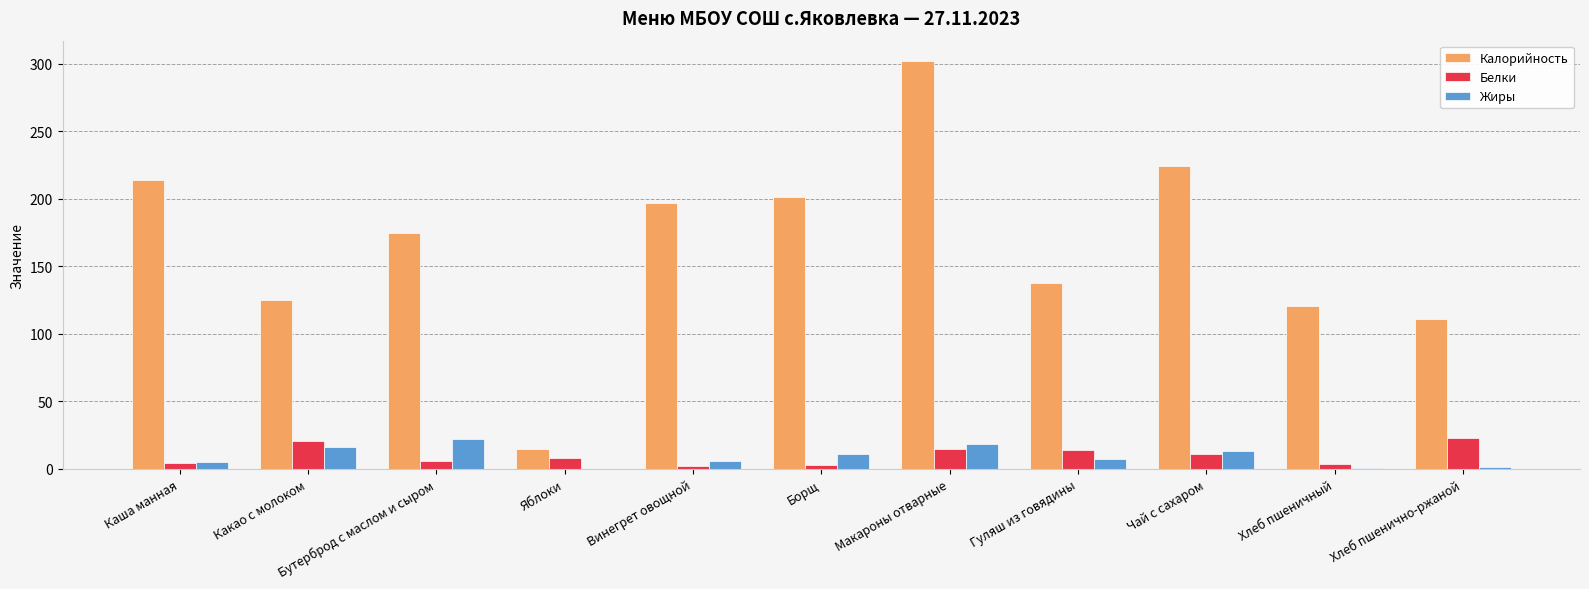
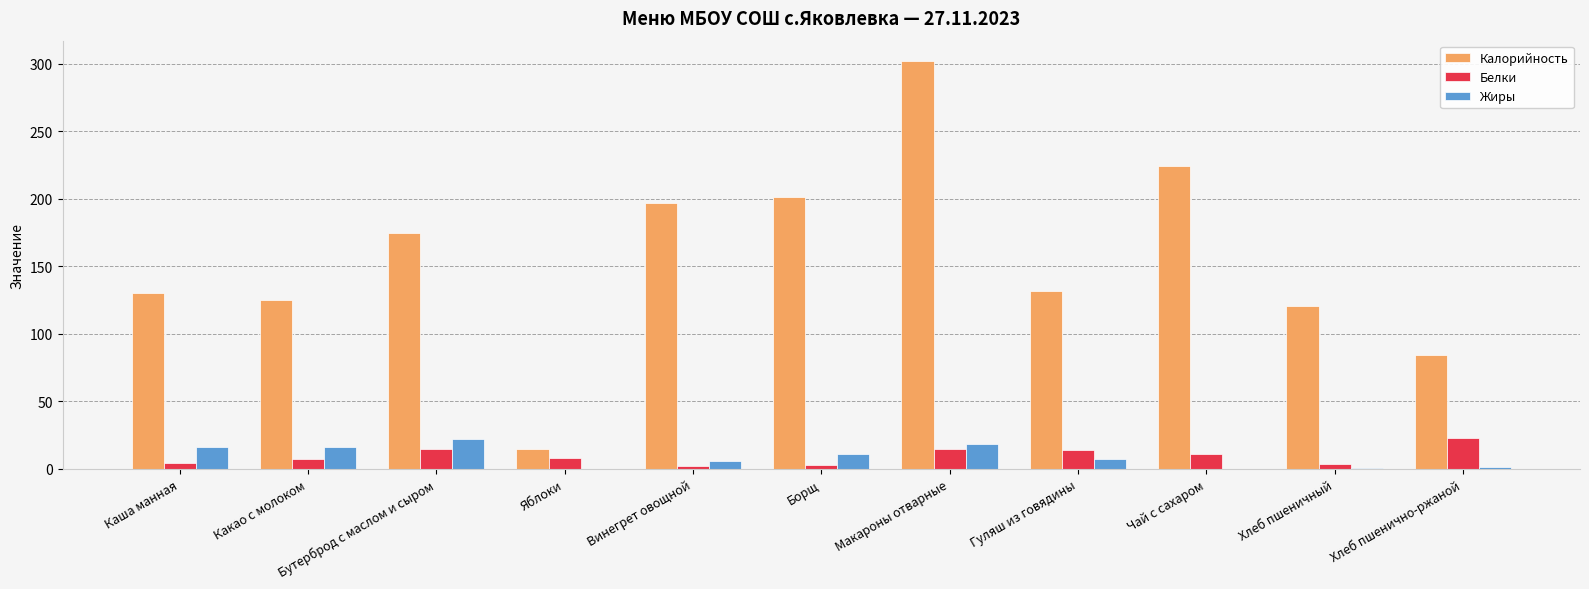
Калорийность, Каша манная: 214 -> 130
Жиры, Каша манная: 5 -> 16
Белки, Какао с молоком: 21 -> 7
Белки, Бутерброд с маслом и сыром: 6 -> 15
Калорийность, Гуляш из говядины: 138 -> 132
Жиры, Чай с сахаром: 13 -> 0
Калорийность, Хлеб пшенично-ржаной: 111 -> 84
